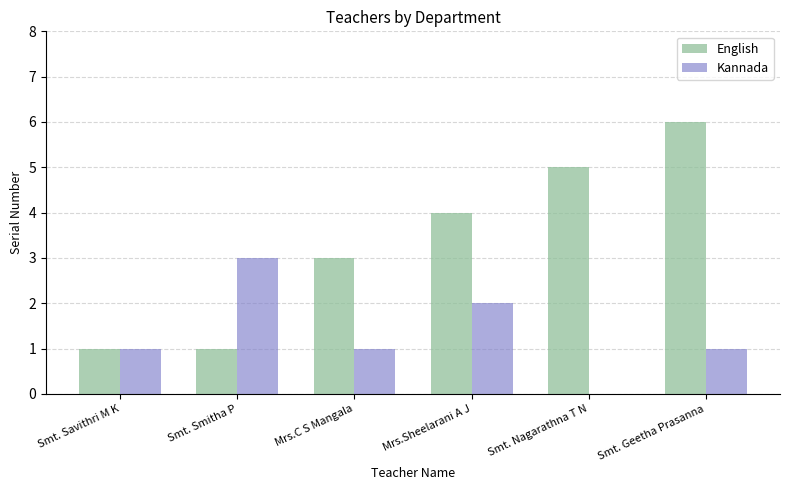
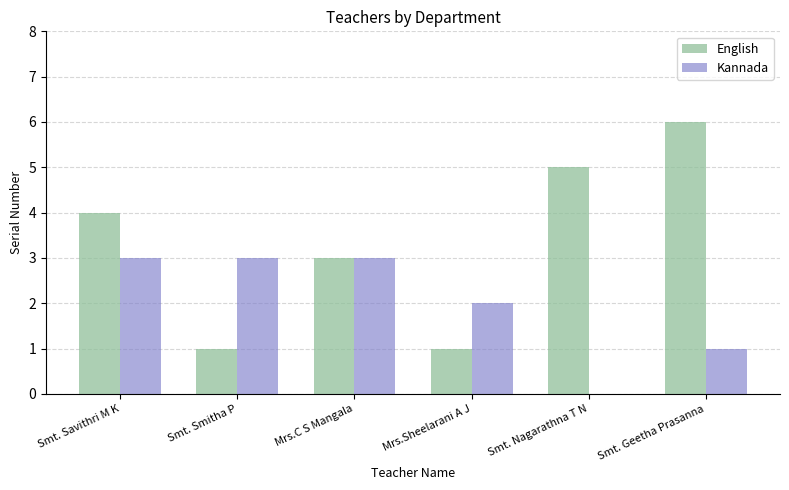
English, Smt. Savithri M K: 1 -> 4
Kannada, Smt. Savithri M K: 1 -> 3
Kannada, Mrs.C S Mangala: 1 -> 3
English, Mrs.Sheelarani A J: 4 -> 1
